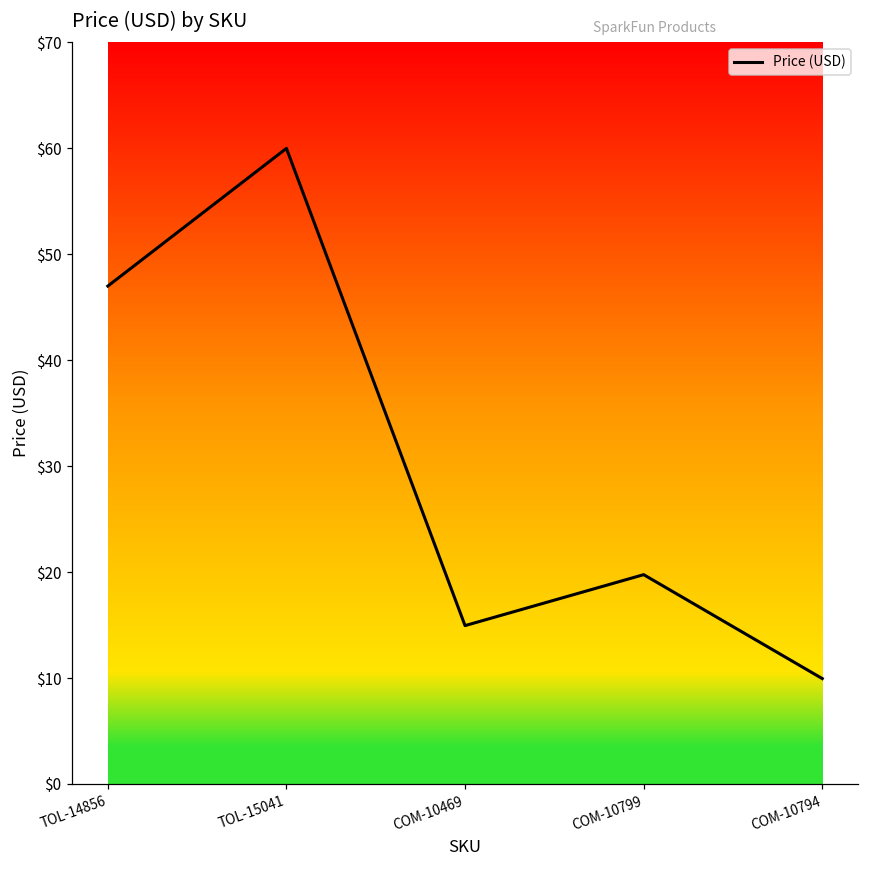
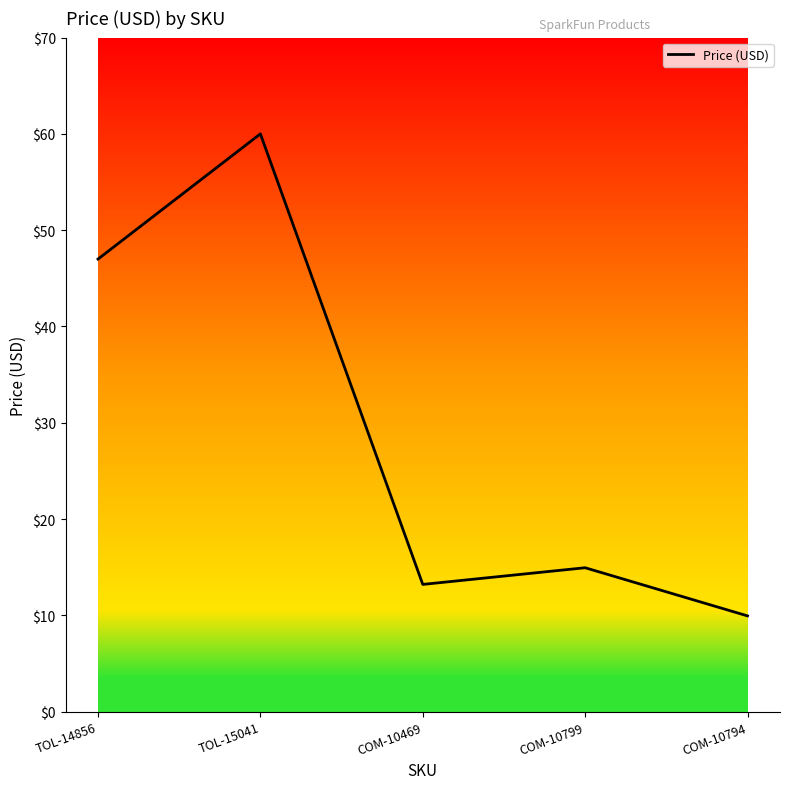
COM-10469: $15 -> $13
COM-10799: $20 -> $15
